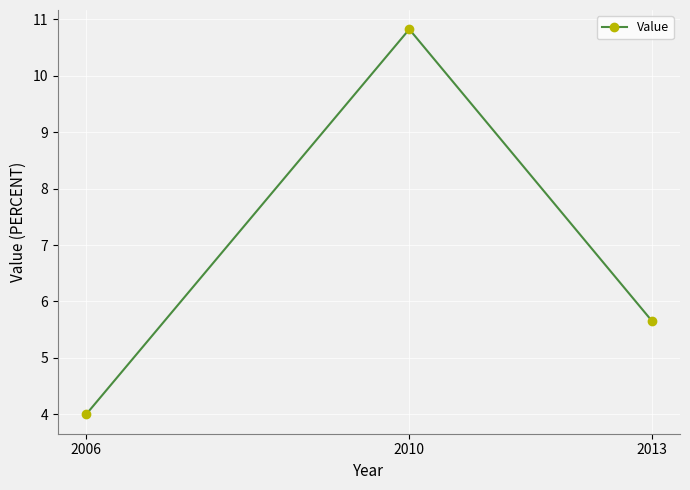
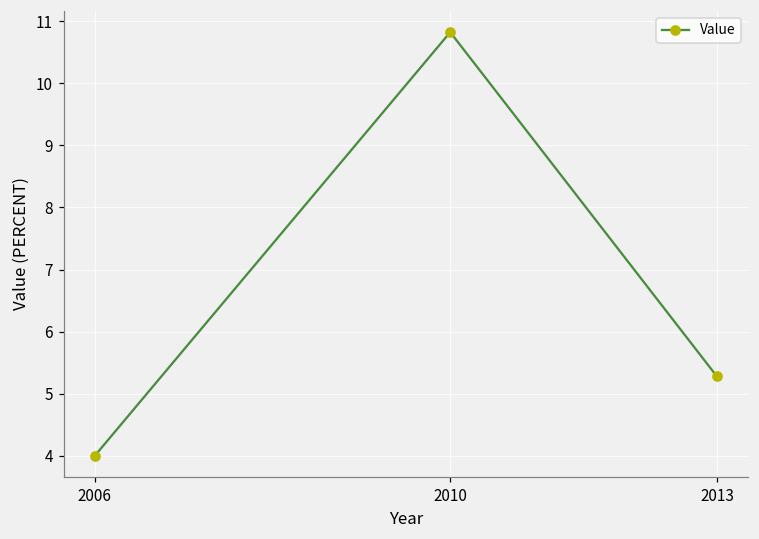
2013: 5.7 -> 5.3
